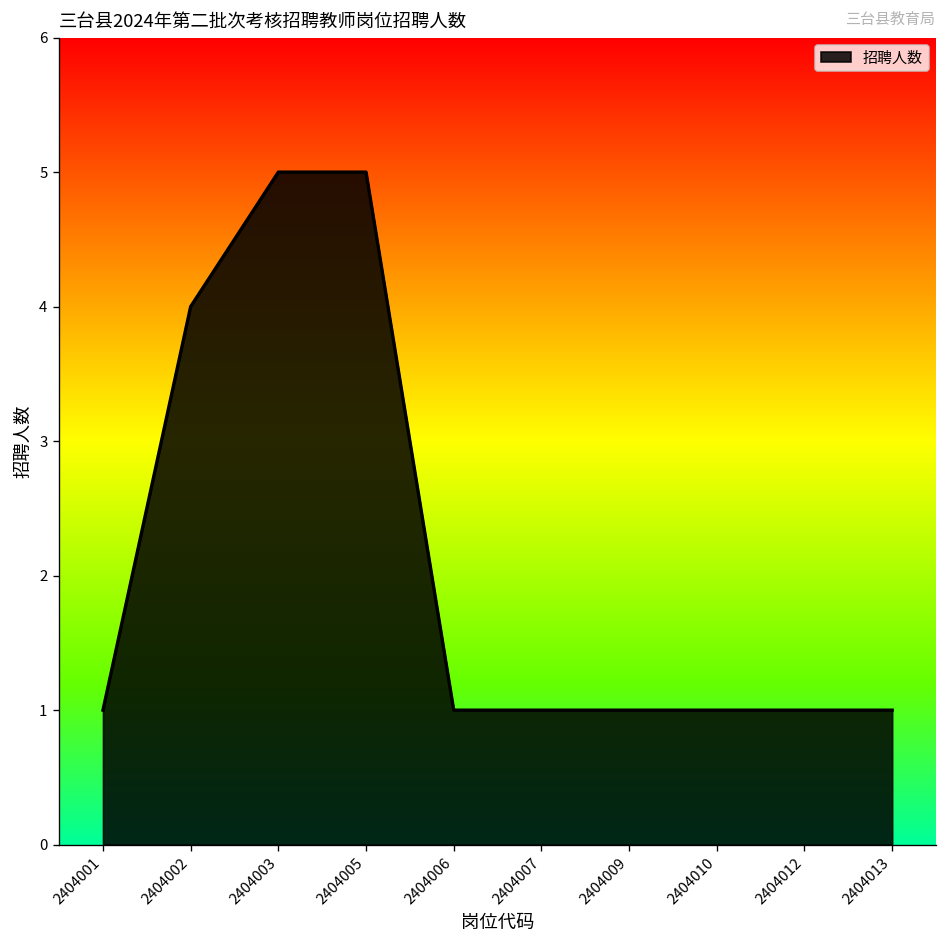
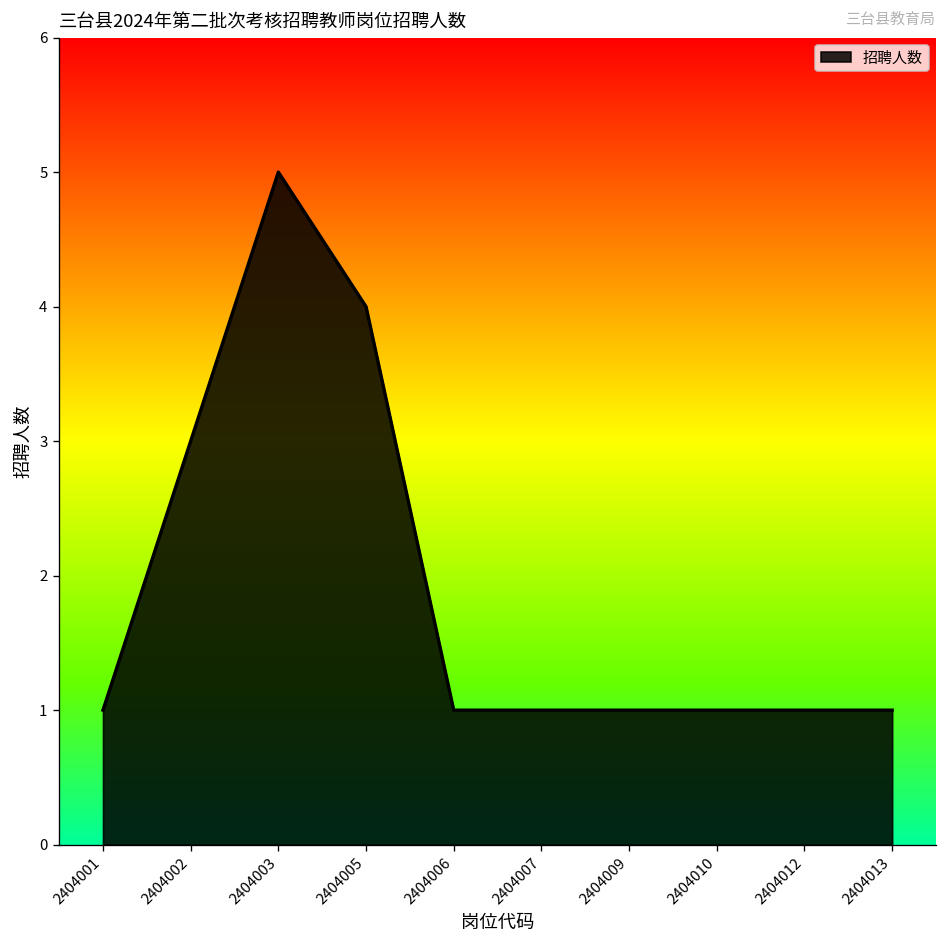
2404002: 4 -> 3
2404005: 5 -> 4
